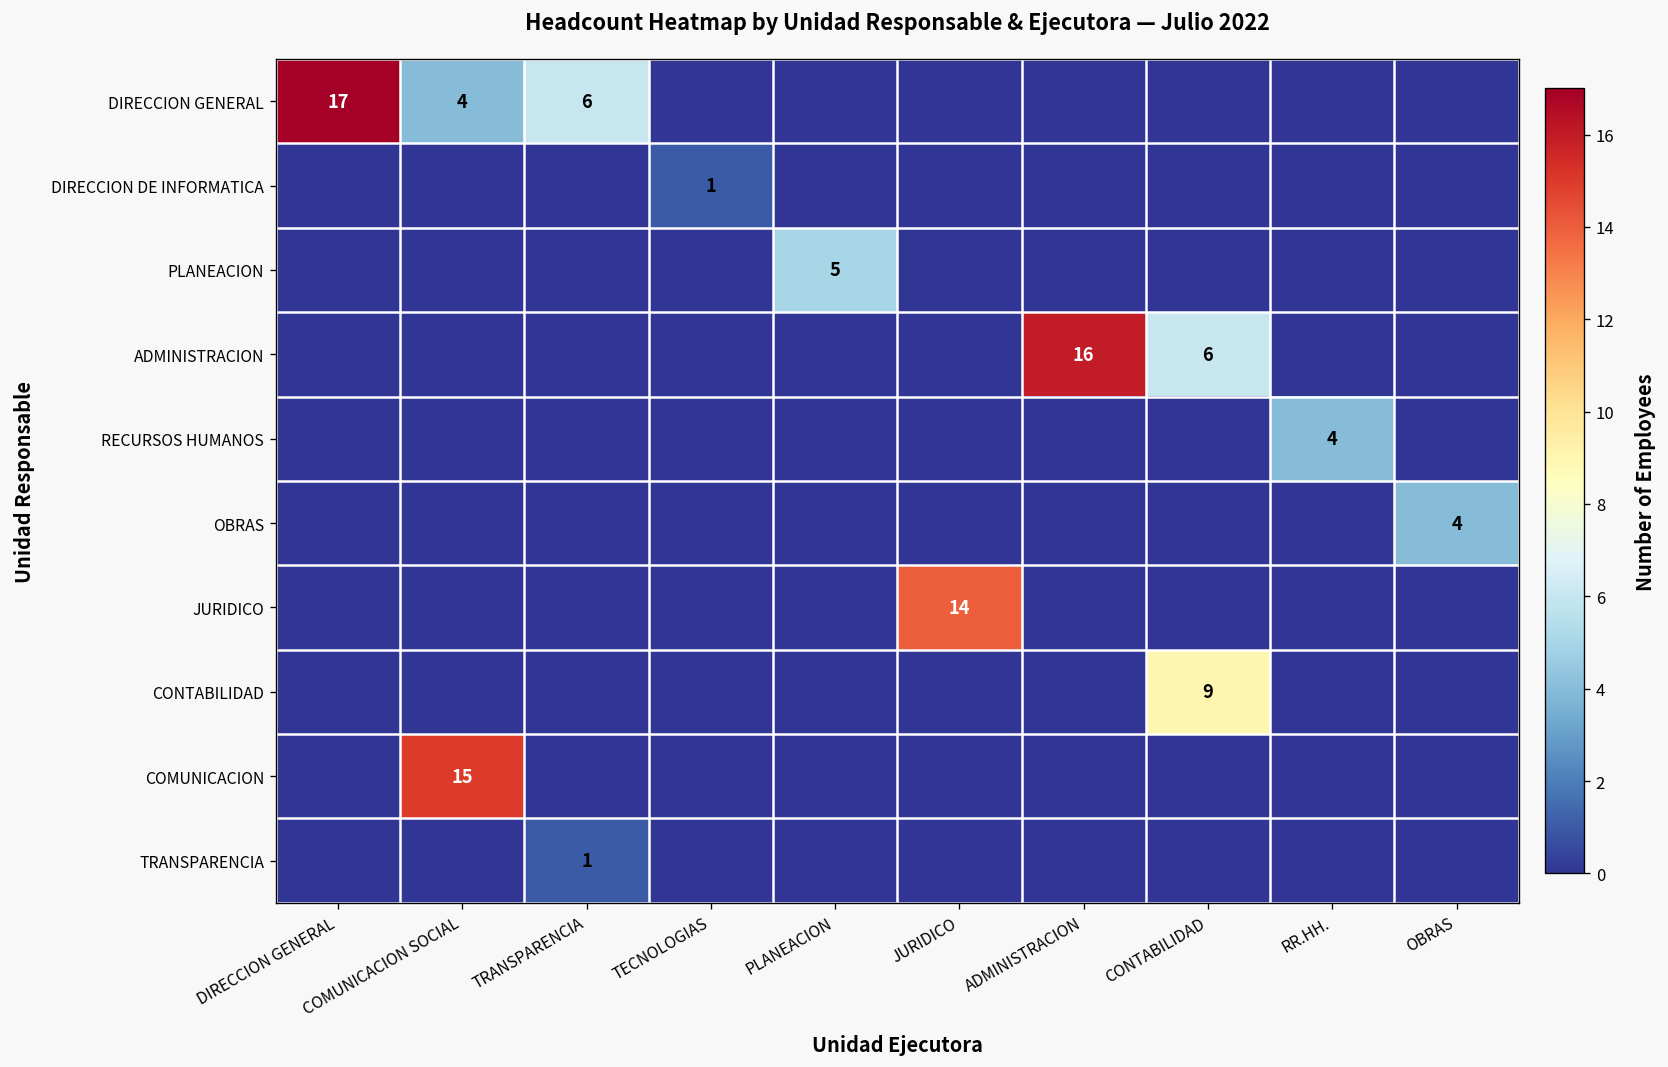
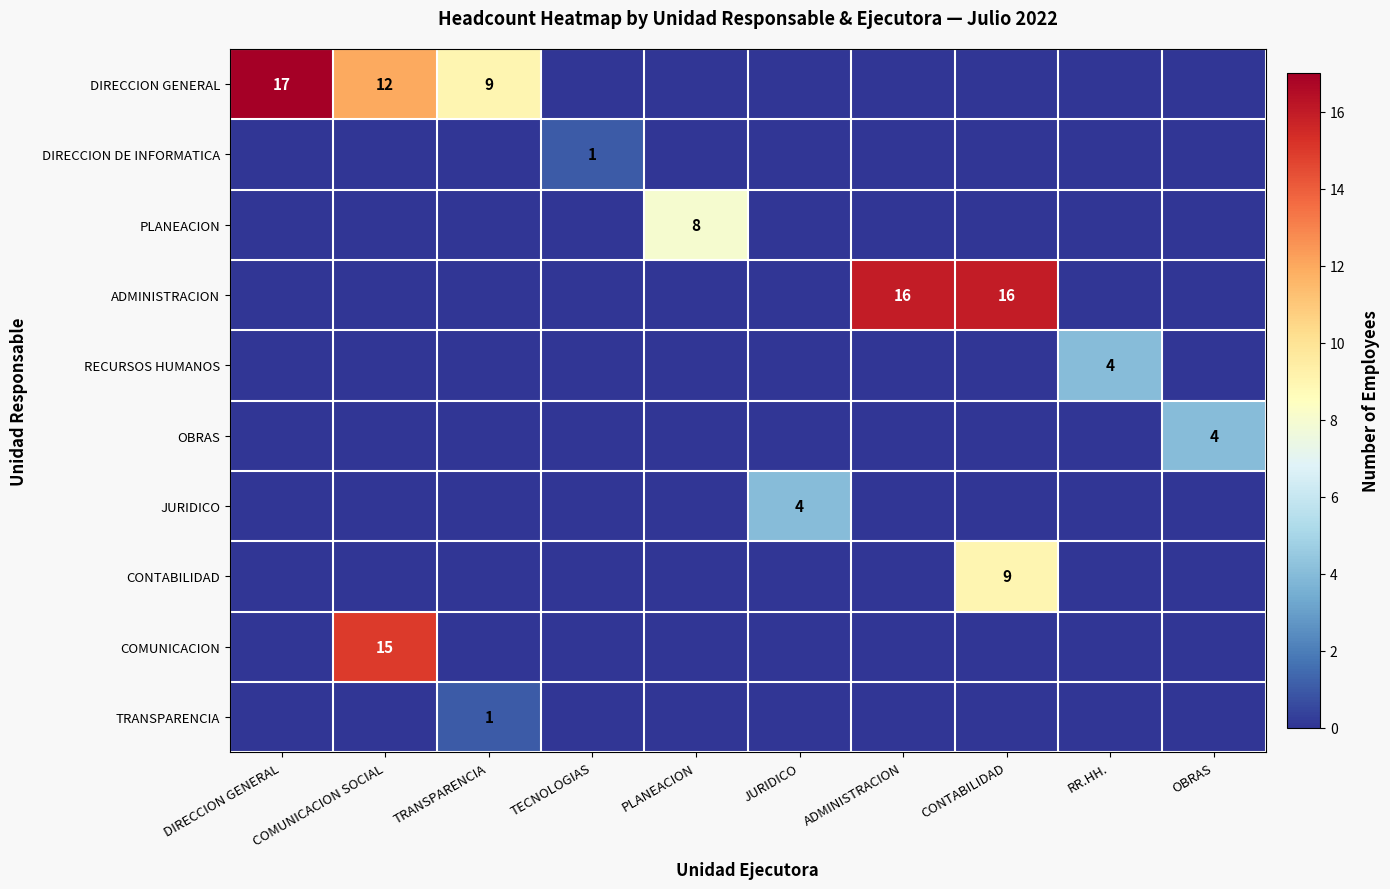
DIRECCION GENERAL, COMUNICACION SOCIAL: 4 -> 12
DIRECCION GENERAL, TRANSPARENCIA: 6 -> 9
PLANEACION, PLANEACION: 5 -> 8
ADMINISTRACION, CONTABILIDAD: 6 -> 16
JURIDICO, JURIDICO: 14 -> 4
